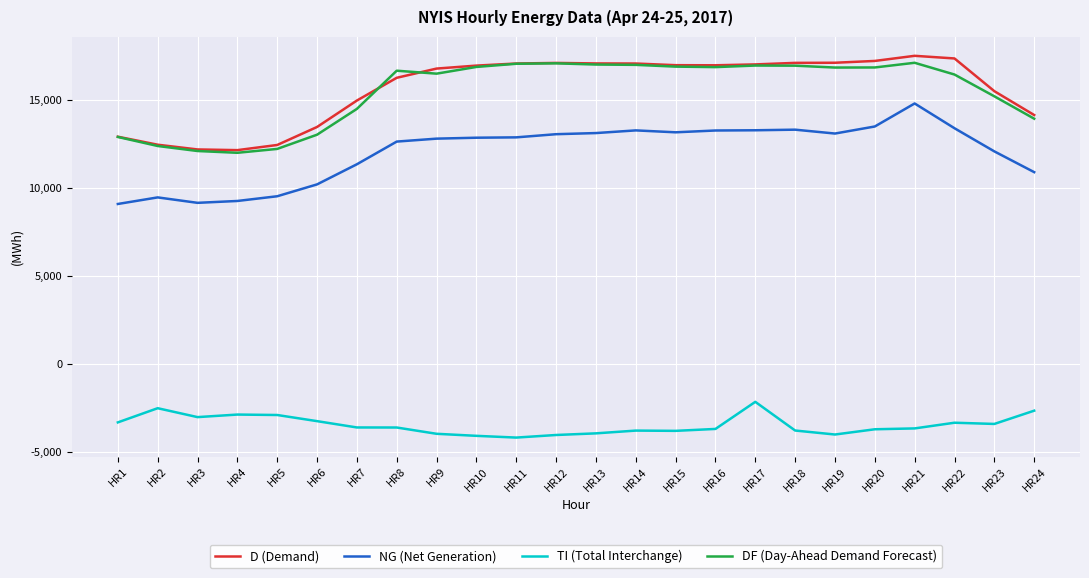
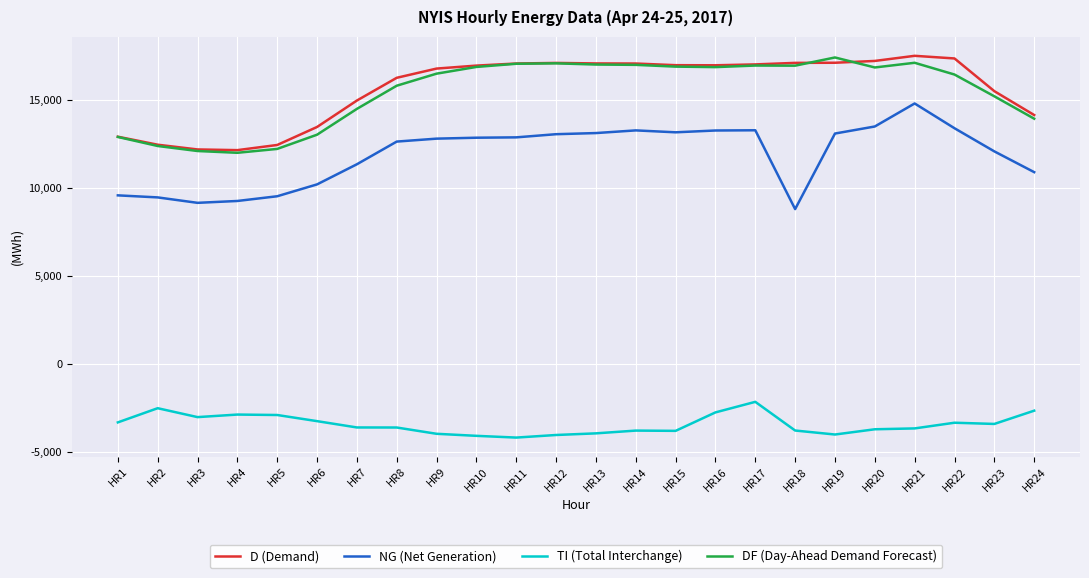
NG (Net Generation), HR1: 9,100 -> 9,600
DF (Day-Ahead Demand Forecast), HR8: 16,700 -> 15,800
TI (Total Interchange), HR16: -3,700 -> -2,800
NG (Net Generation), HR18: 13,300 -> 8,800
DF (Day-Ahead Demand Forecast), HR19: 16,800 -> 17,400
